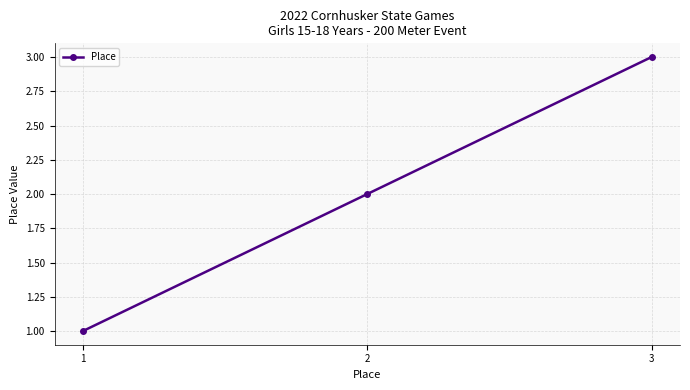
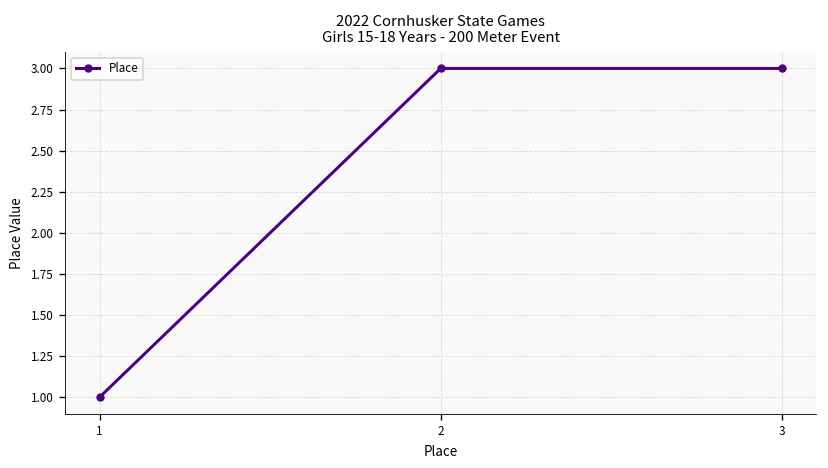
2: 2 -> 3
